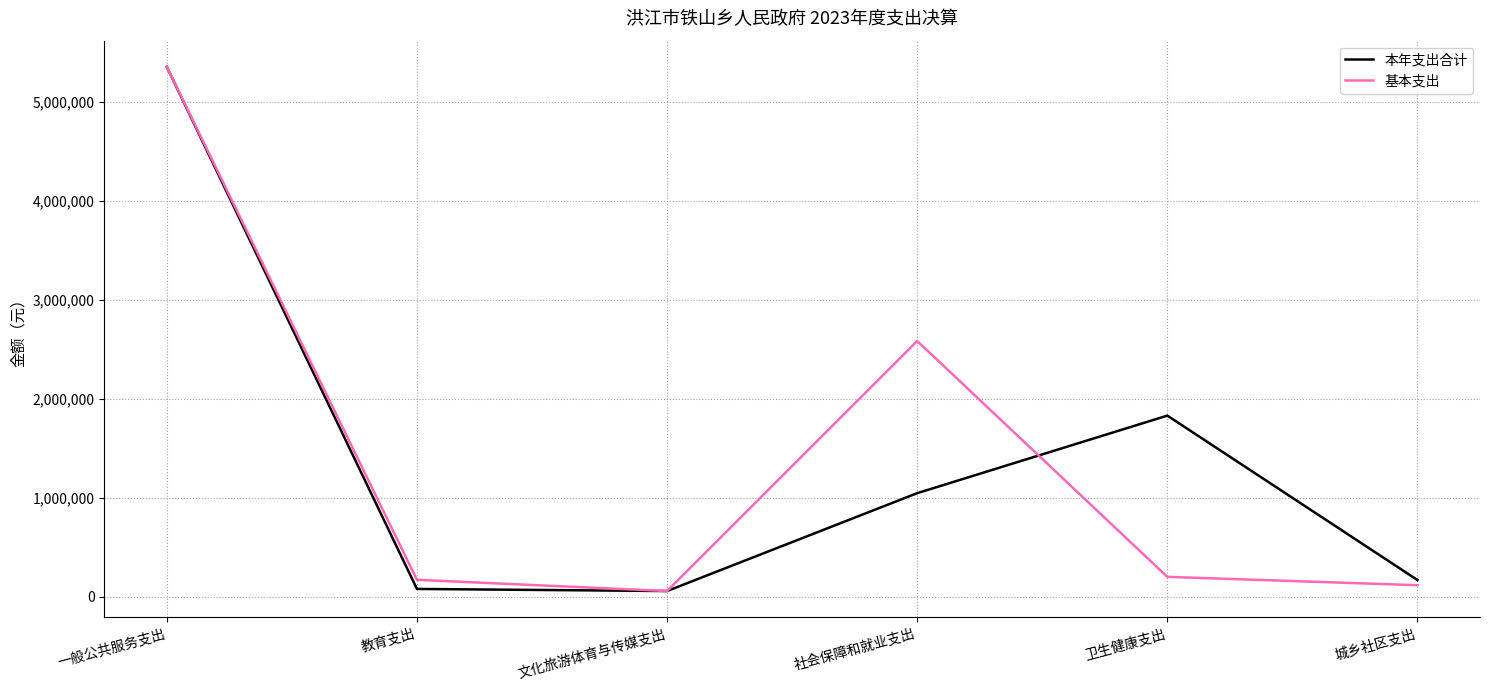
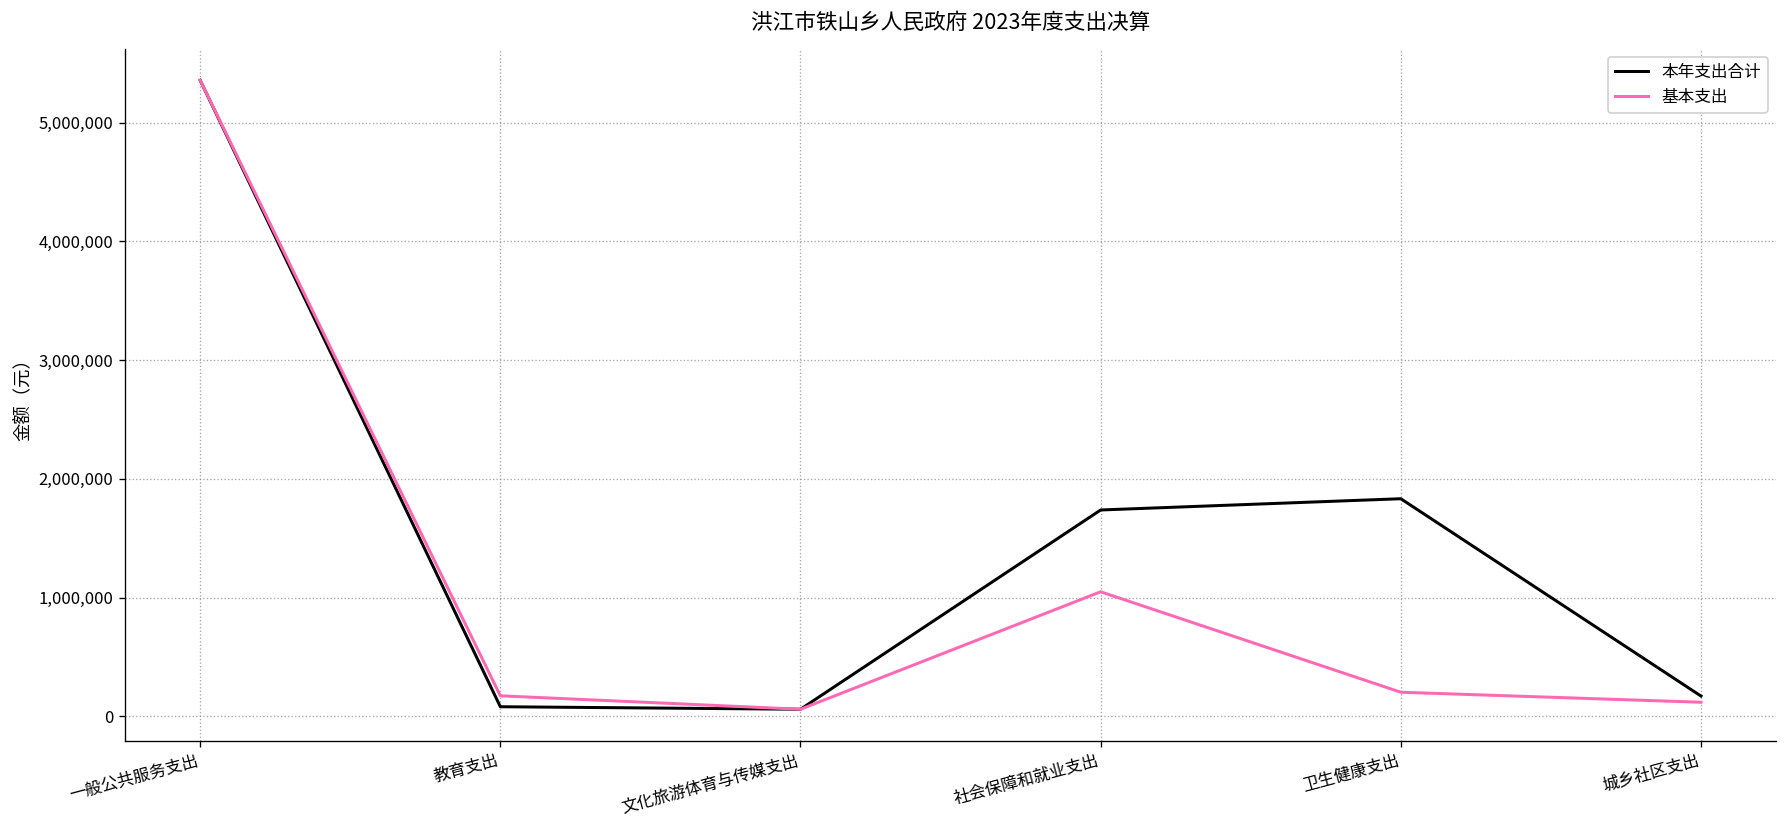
本年支出合计, 社会保障和就业支出: 1,000,000 -> 1,700,000
基本支出, 社会保障和就业支出: 2,600,000 -> 1,000,000
